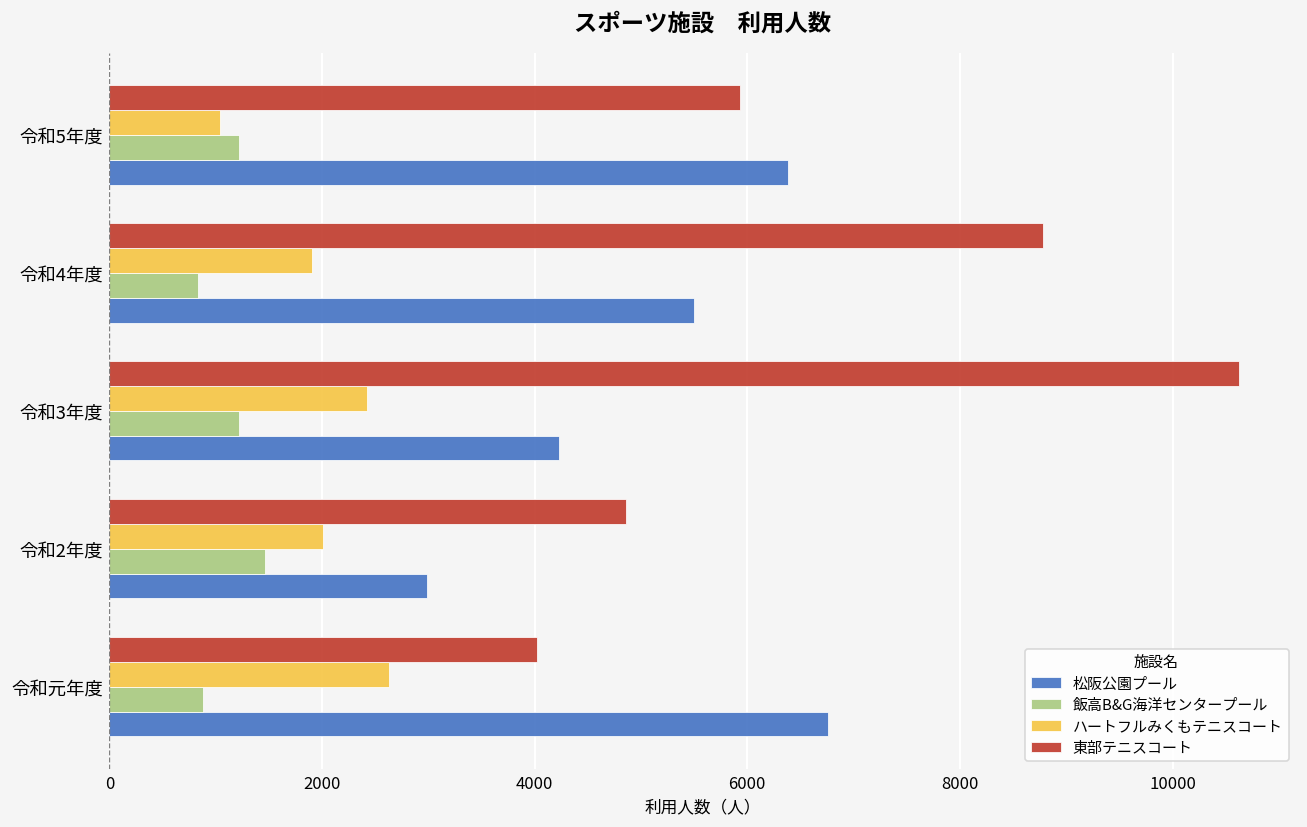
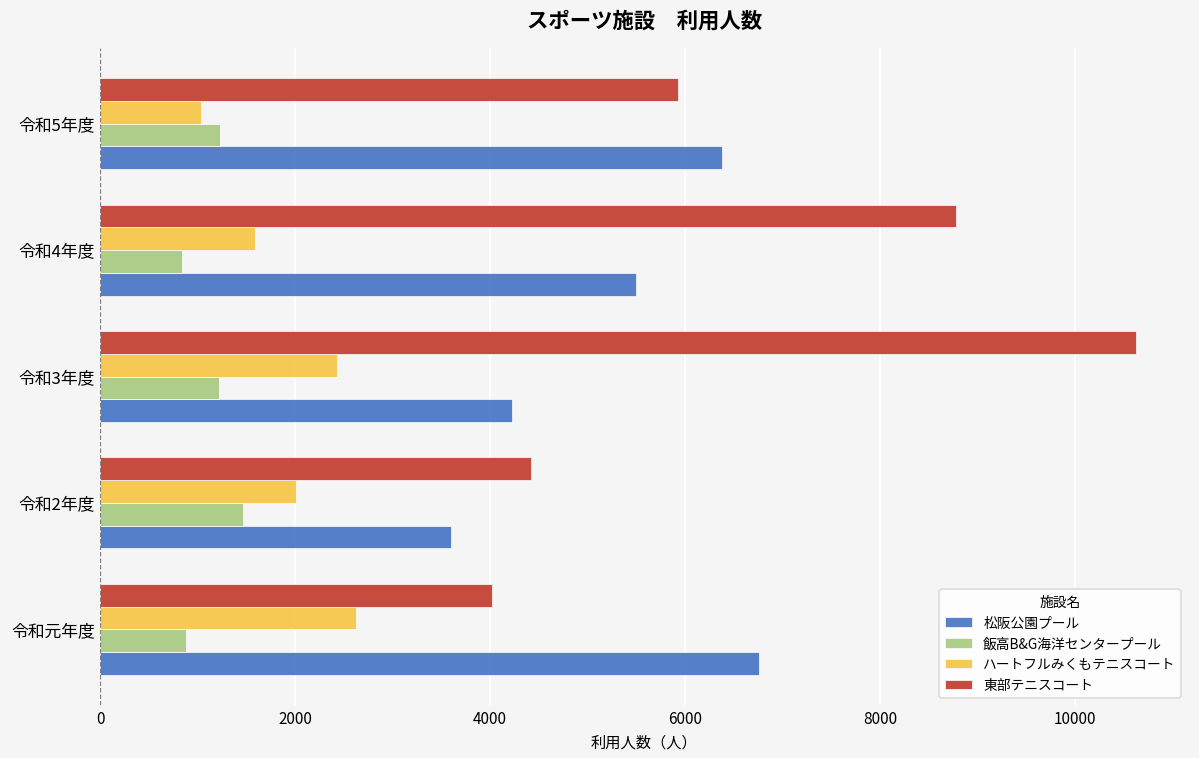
ハートフルみくもテニスコート, 令和4年度: 1900 -> 1600
東部テニスコート, 令和2年度: 4900 -> 4400
松阪公園プール, 令和2年度: 3000 -> 3600
